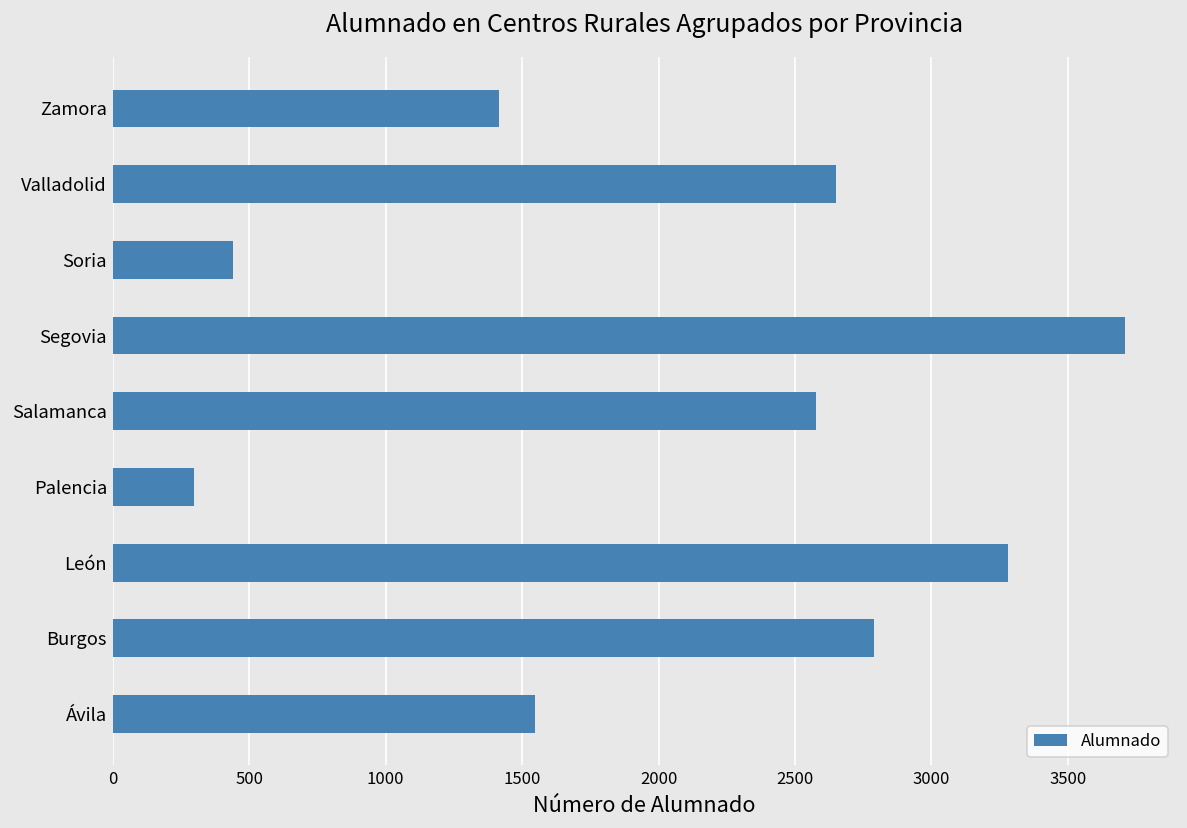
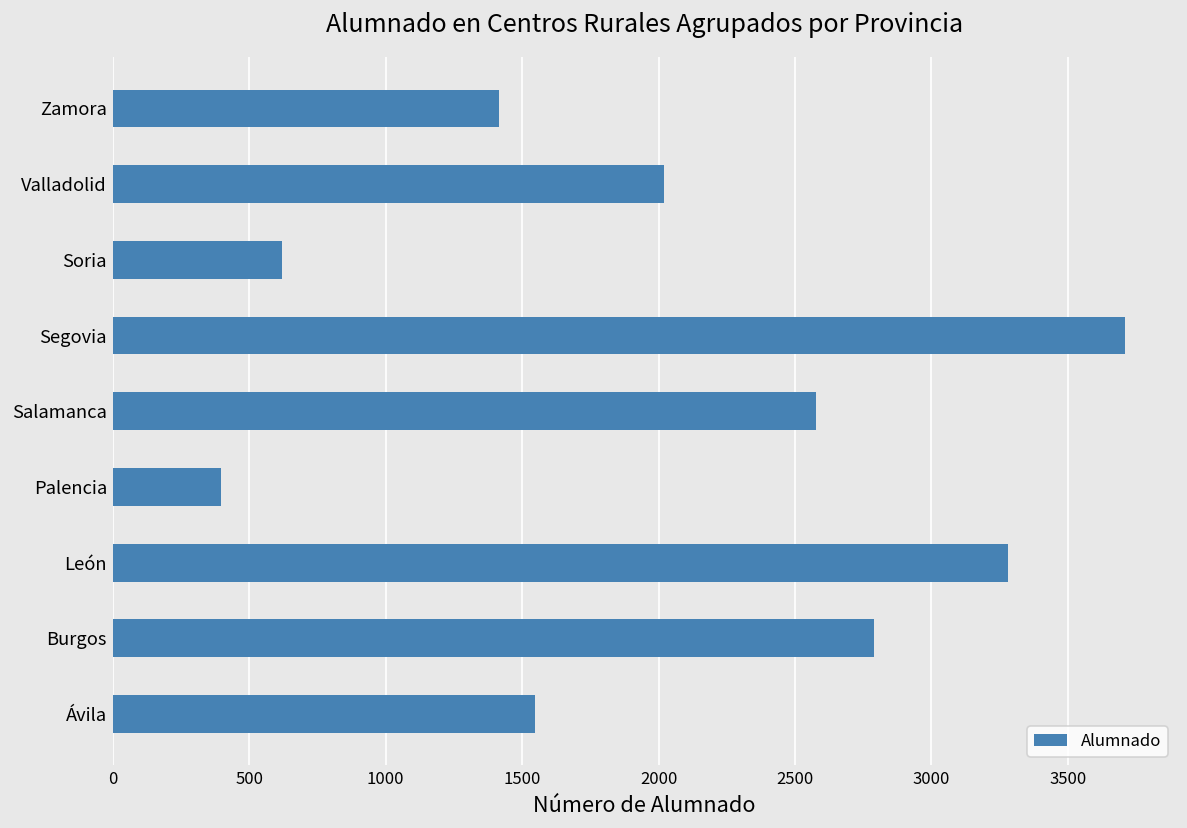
Valladolid: 2650 -> 2020
Soria: 440 -> 620
Palencia: 300 -> 400
